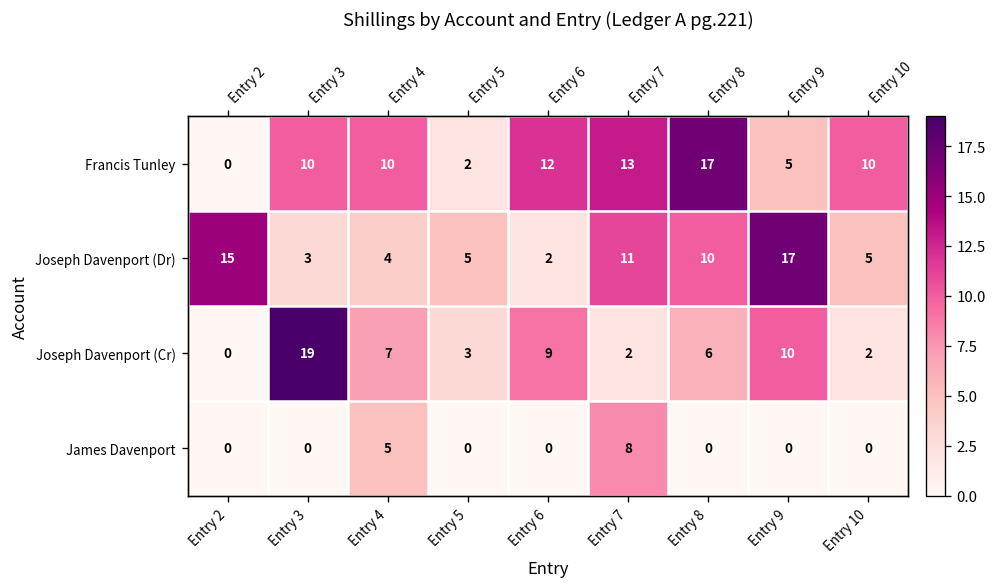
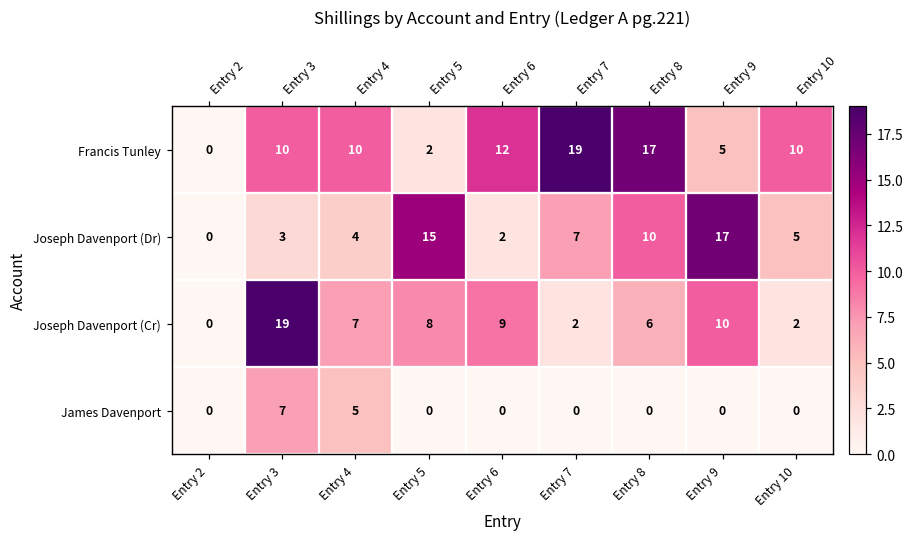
Francis Tunley, Entry 7: 13 -> 19
Joseph Davenport (Dr), Entry 2: 15 -> 0
Joseph Davenport (Dr), Entry 5: 5 -> 15
Joseph Davenport (Dr), Entry 7: 11 -> 7
Joseph Davenport (Cr), Entry 5: 3 -> 8
James Davenport, Entry 3: 0 -> 7
James Davenport, Entry 7: 8 -> 0
